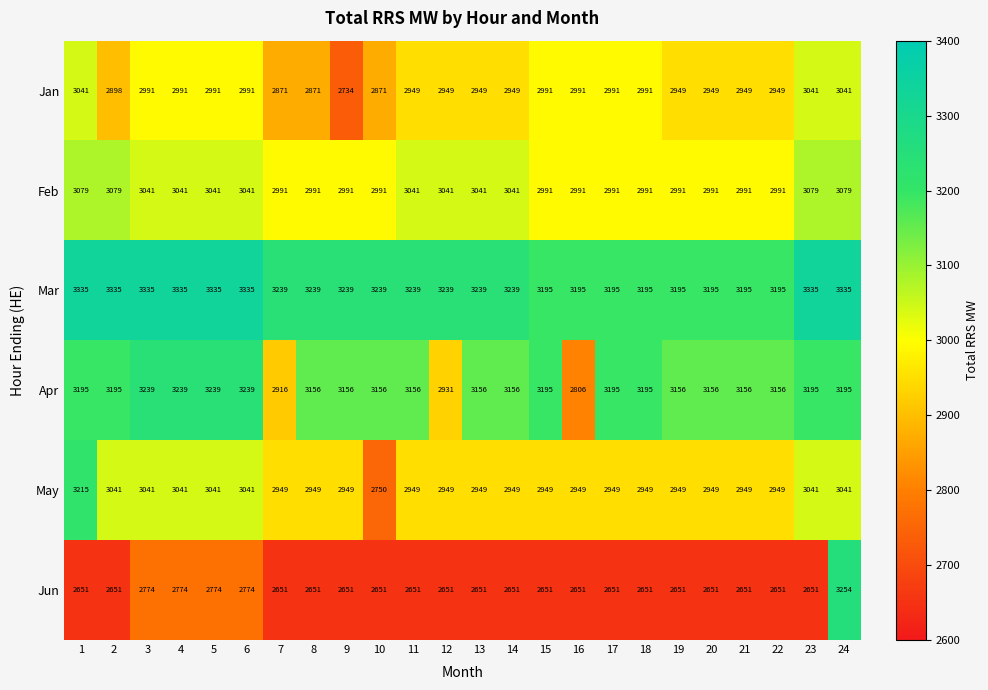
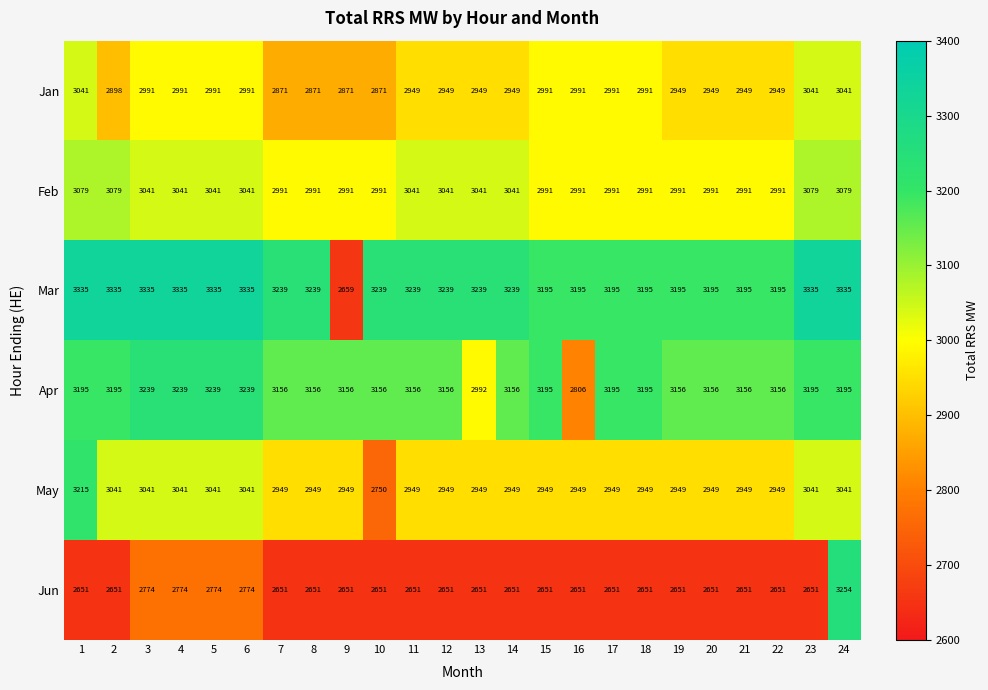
Jan, 9: 2734 -> 2871
Mar, 9: 3239 -> 2659
Apr, 7: 2916 -> 3156
Apr, 12: 2931 -> 3156
Apr, 13: 3156 -> 2992
